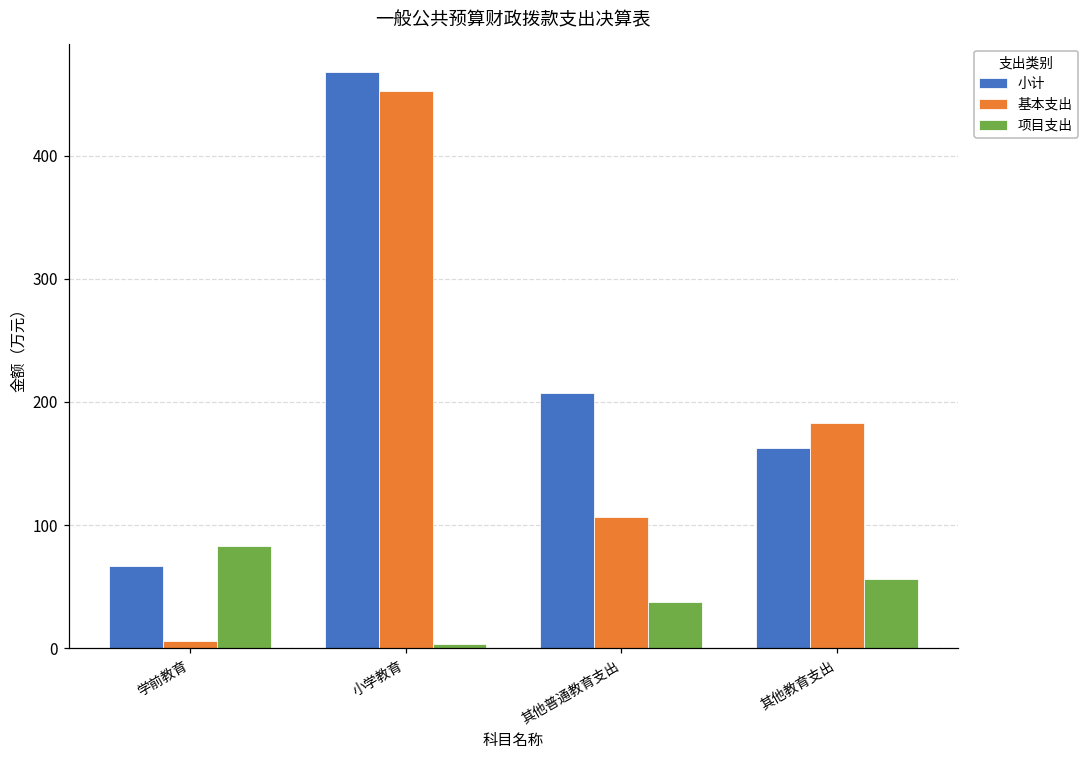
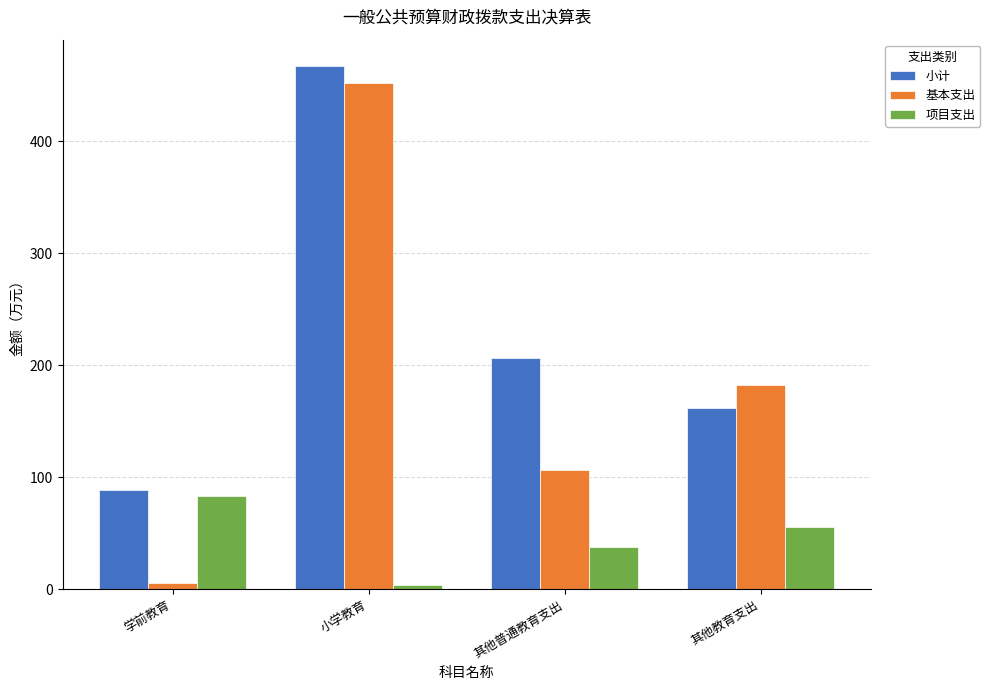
小计, 学前教育: 67 -> 89
